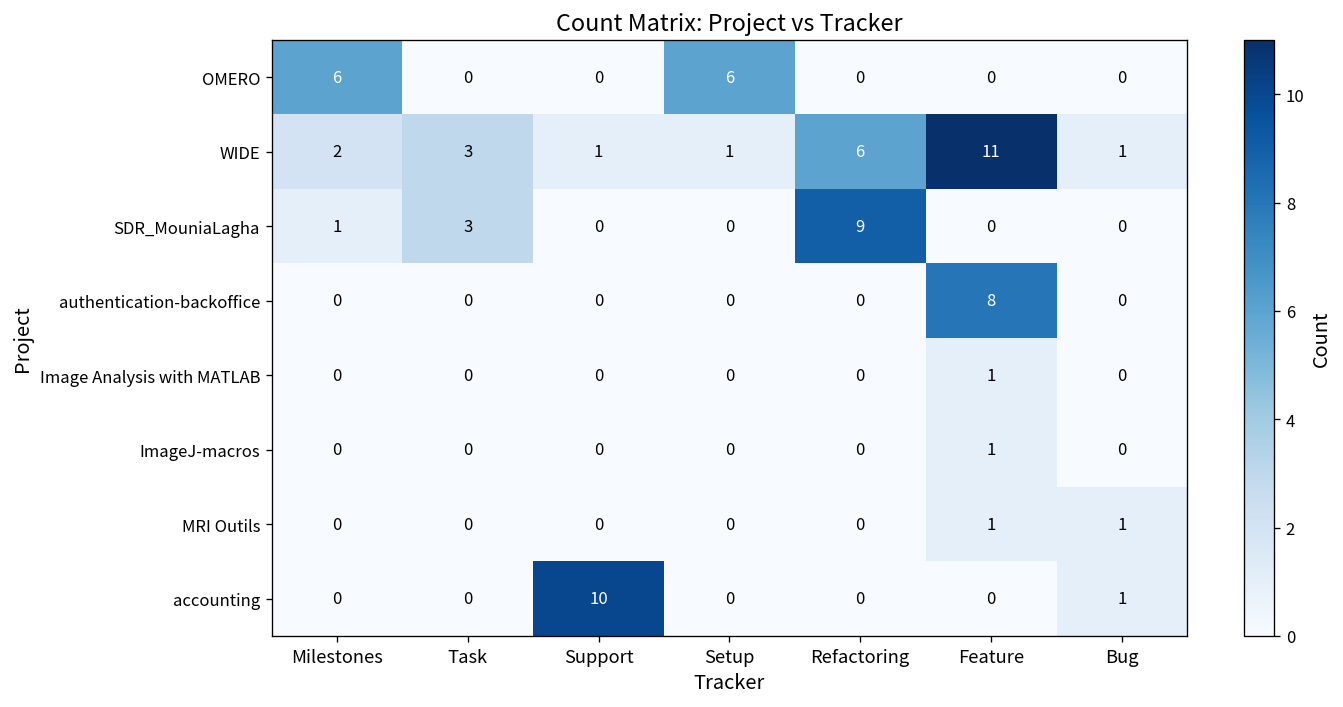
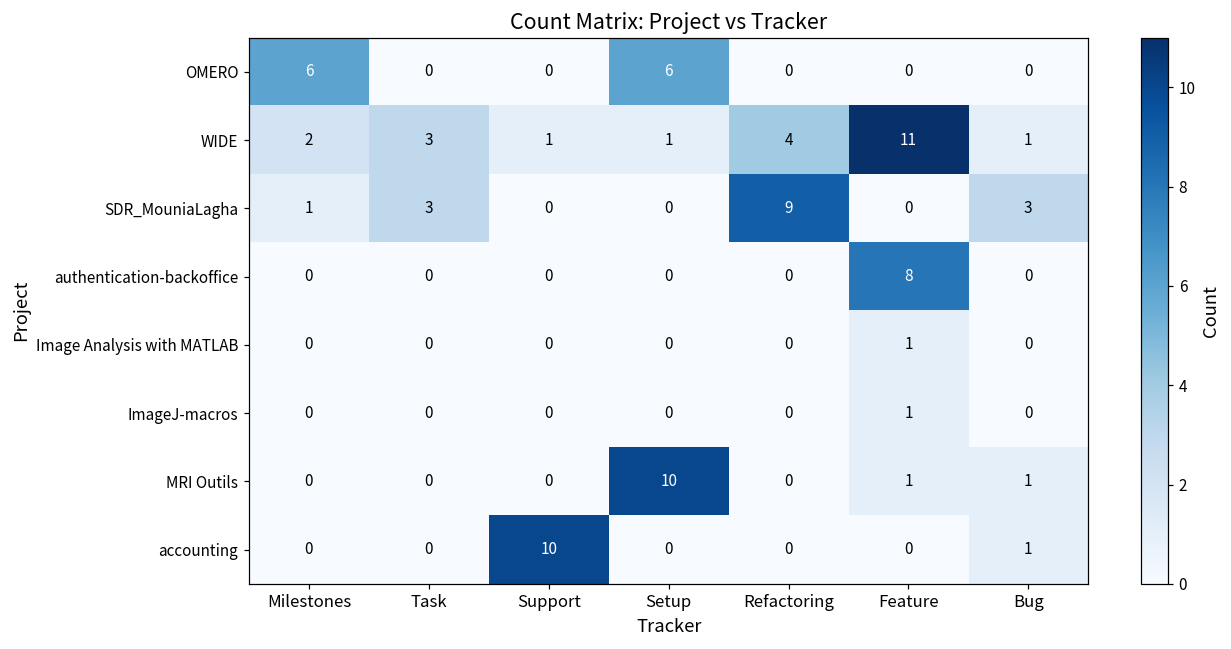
WIDE, Refactoring: 6 -> 4
SDR_MouniaLagha, Bug: 0 -> 3
MRI Outils, Setup: 0 -> 10
